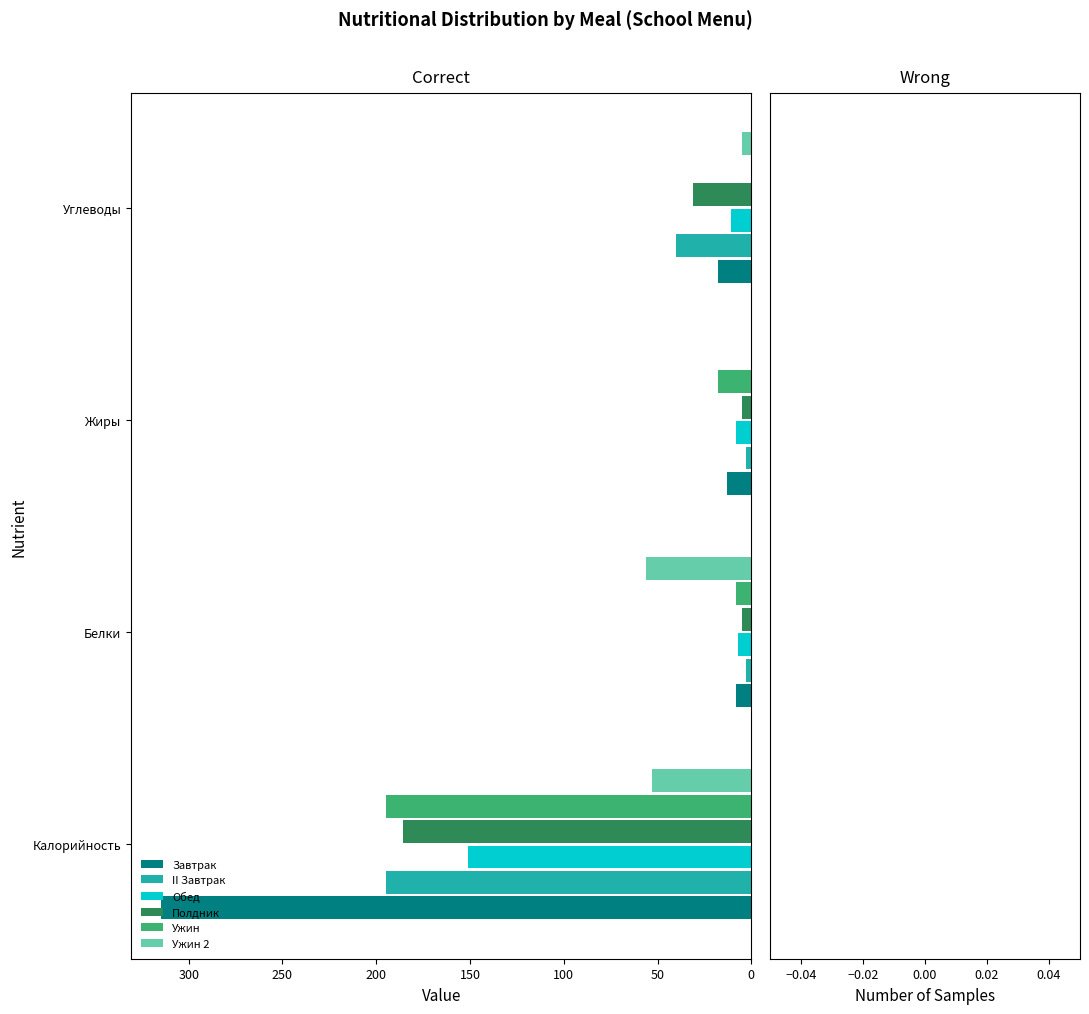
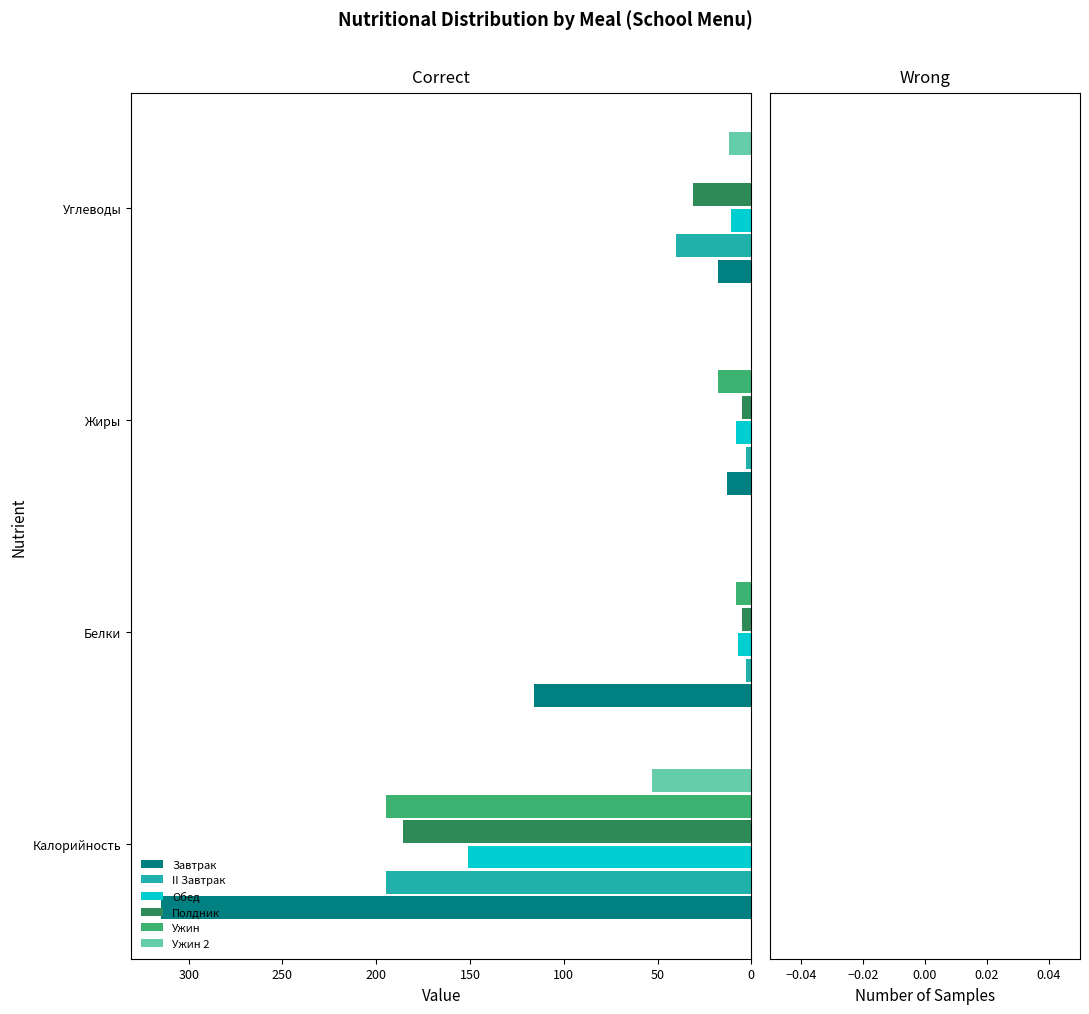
Correct, Ужин 2, Углеводы: 5 -> 12
Correct, Ужин 2, Белки: 56 -> 0
Correct, Завтрак, Белки: 8 -> 116
